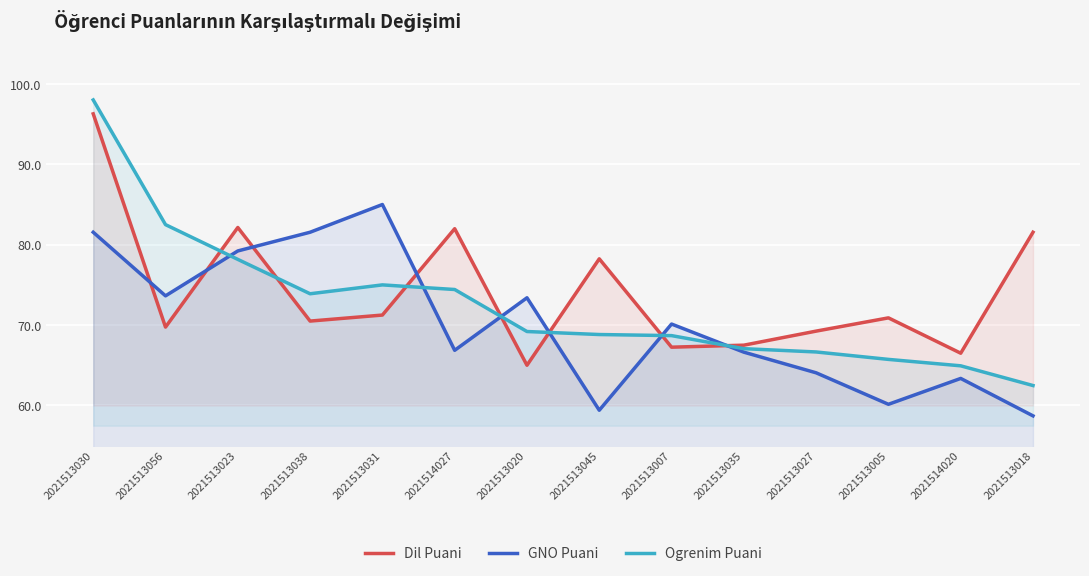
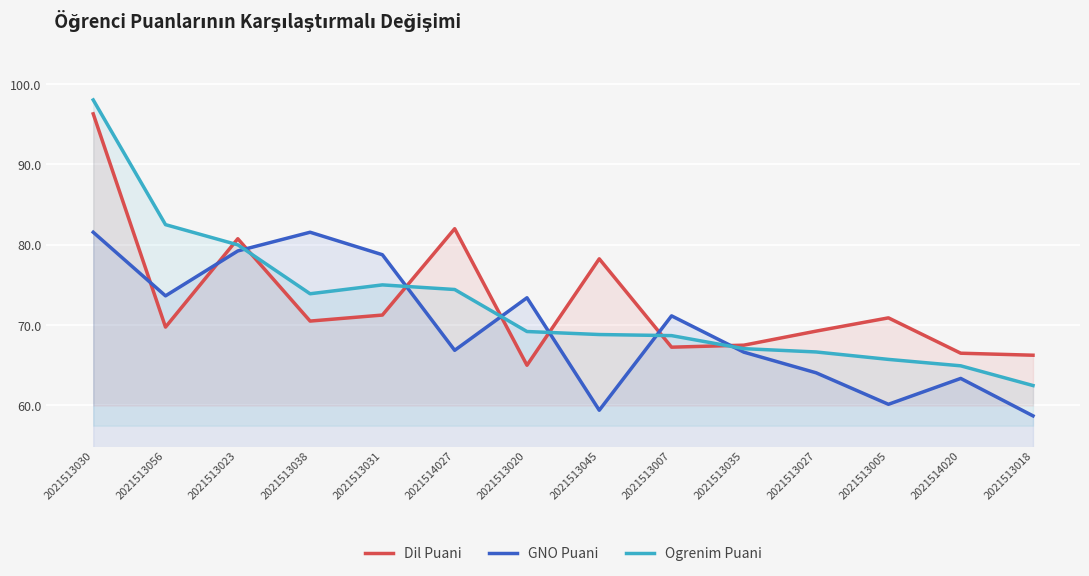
Dil Puani, 2021513023: 82 -> 81
Ogrenim Puani, 2021513023: 78 -> 80
GNO Puani, 2021513031: 85 -> 79
GNO Puani, 2021513007: 70 -> 71
Dil Puani, 2021513018: 82 -> 66
